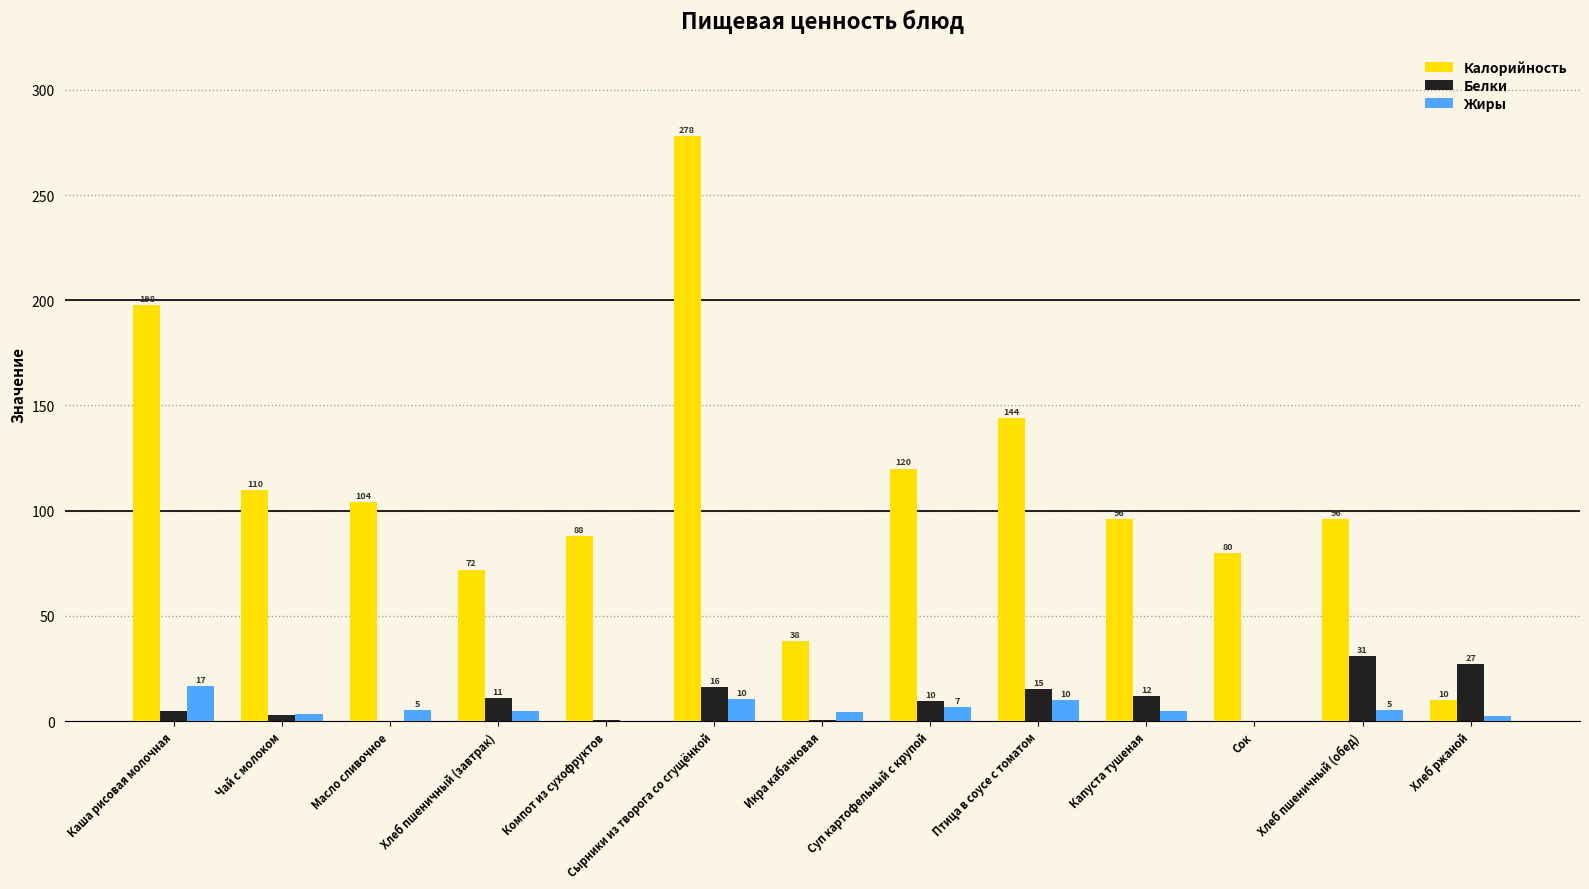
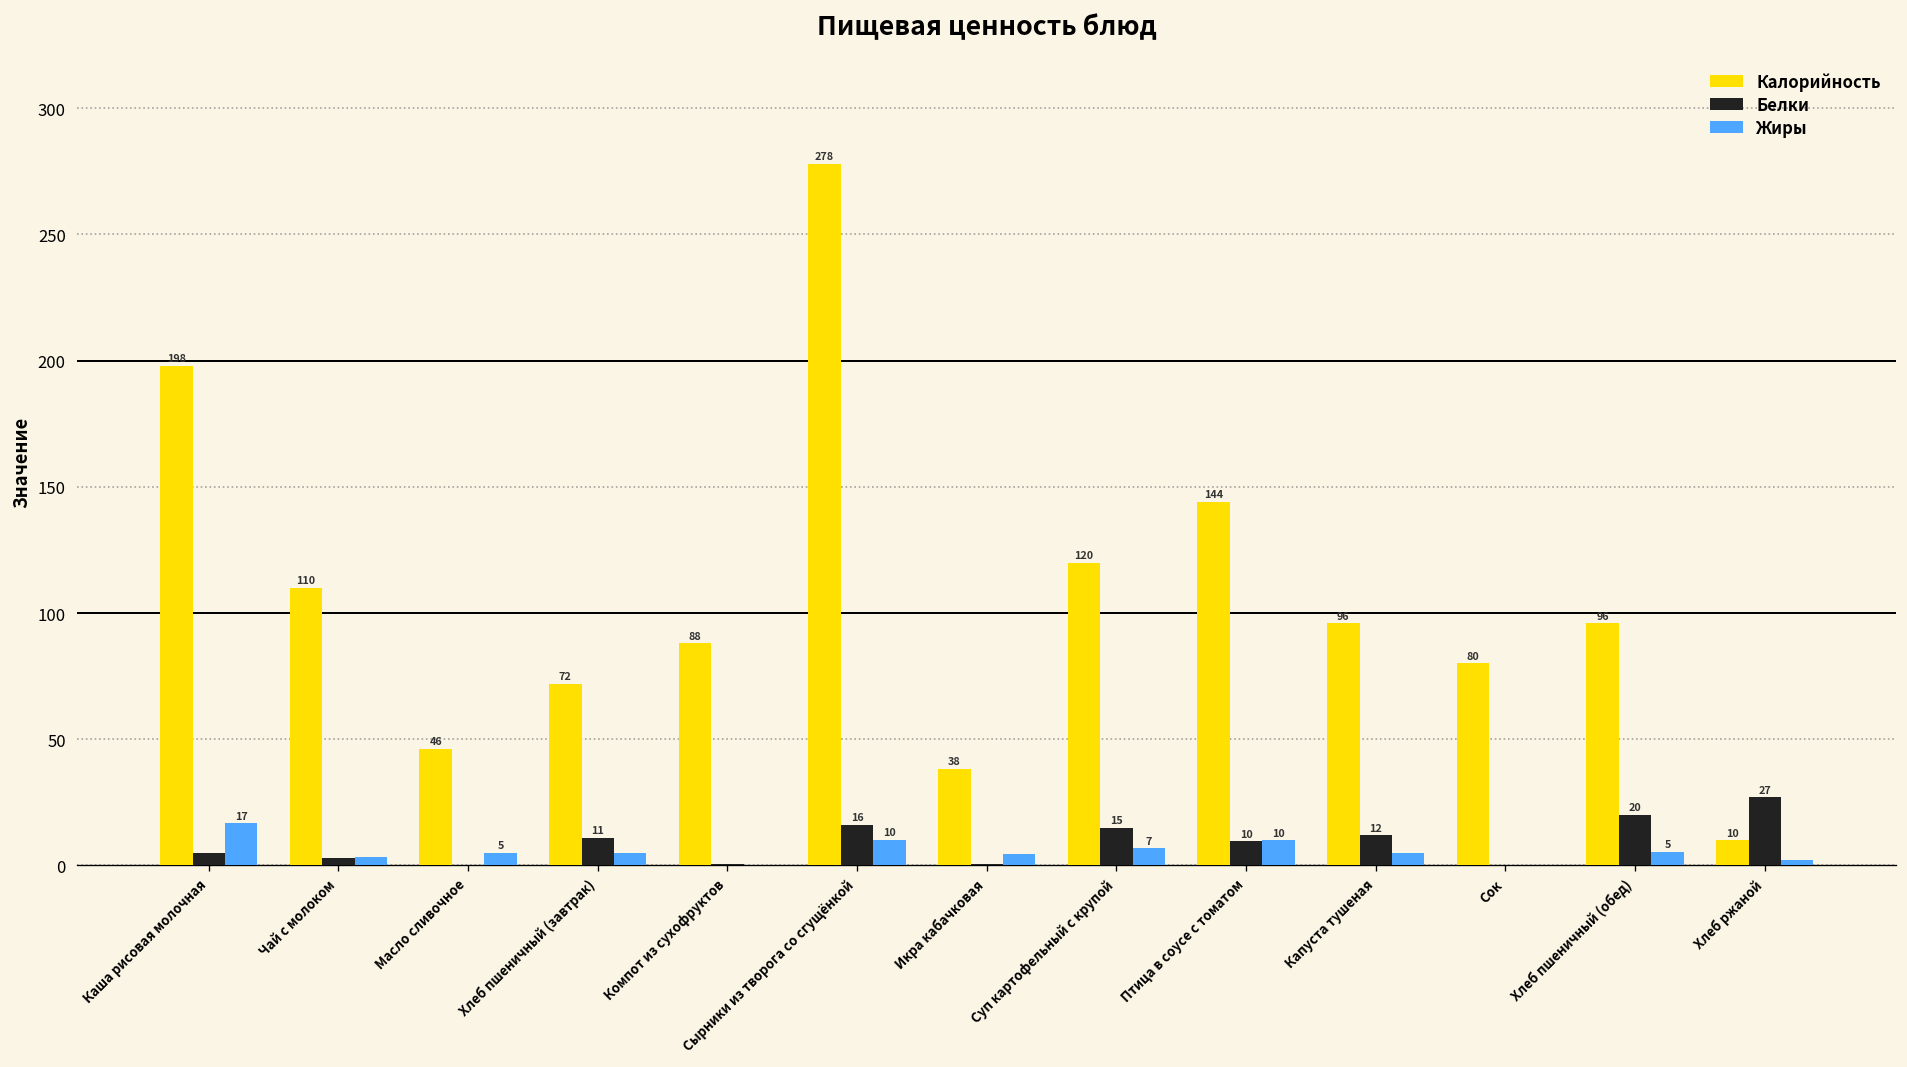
Калорийность, Масло сливочное: 104 -> 46
Белки, Суп картофельный с крупой: 10 -> 15
Белки, Птица в соусе с томатом: 15 -> 10
Белки, Хлеб пшеничный (обед): 31 -> 20
